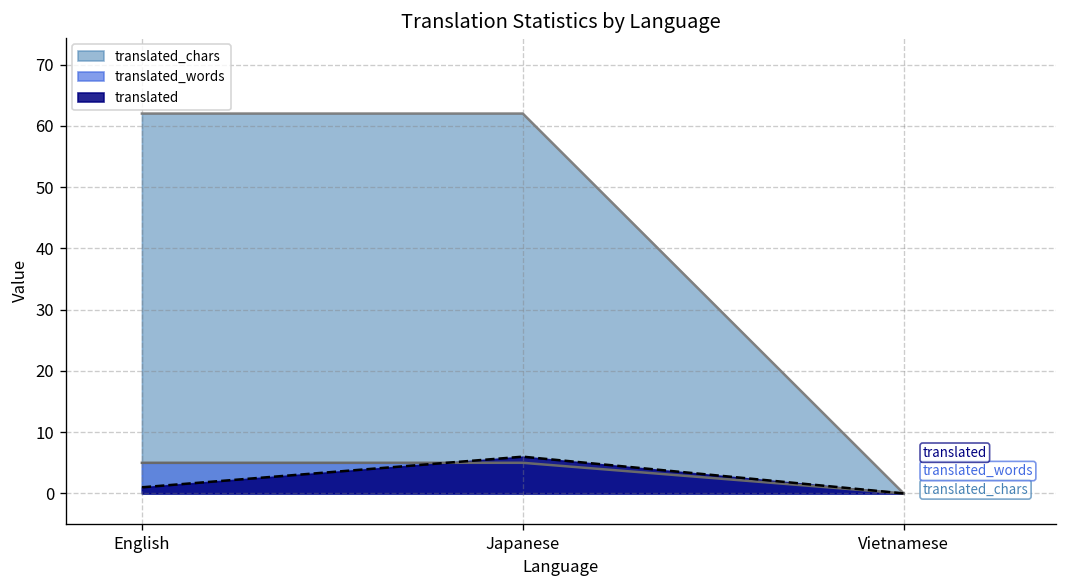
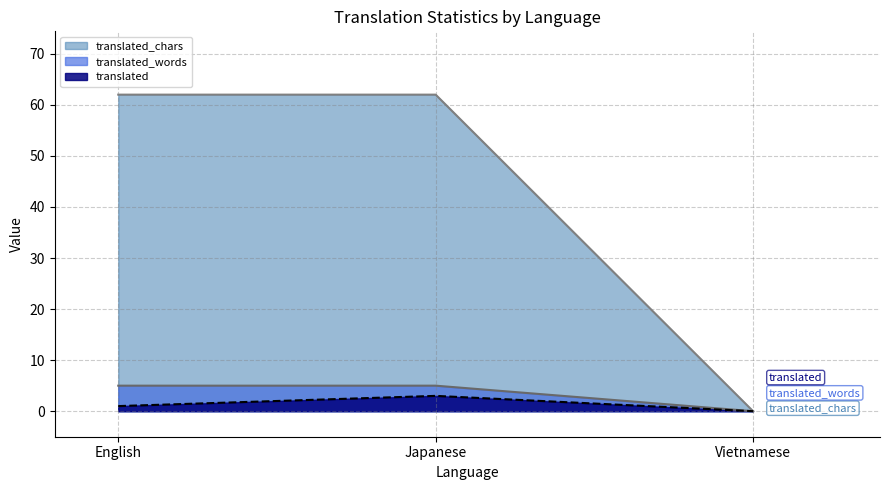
translated, Japanese: 6 -> 3
